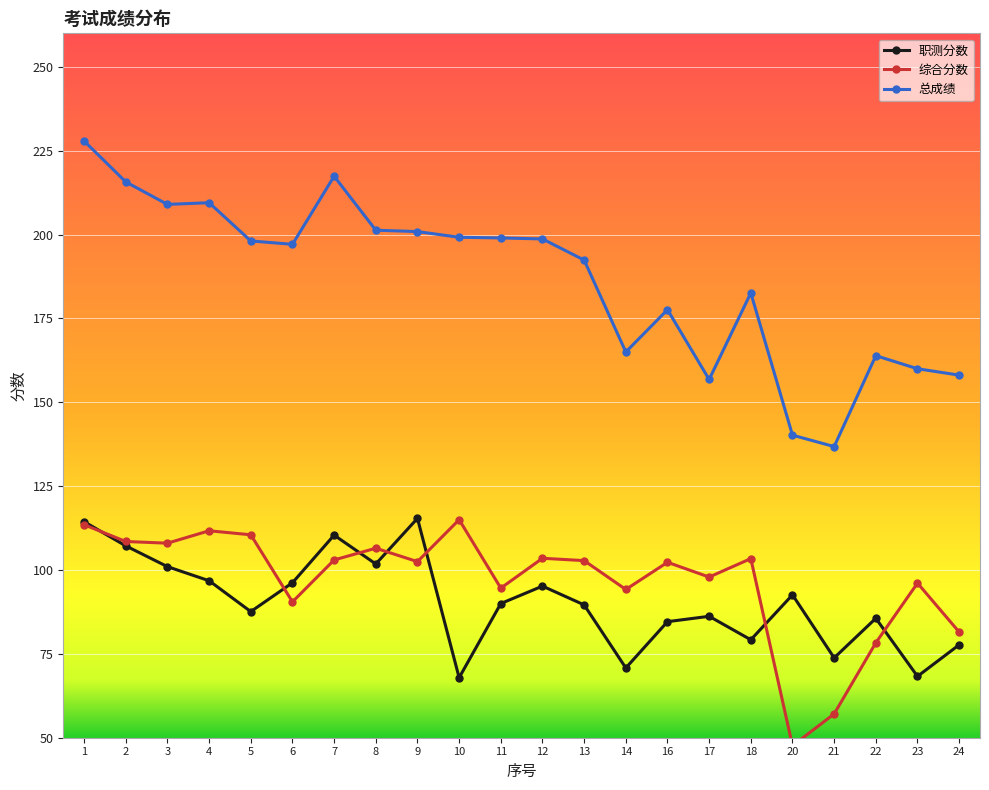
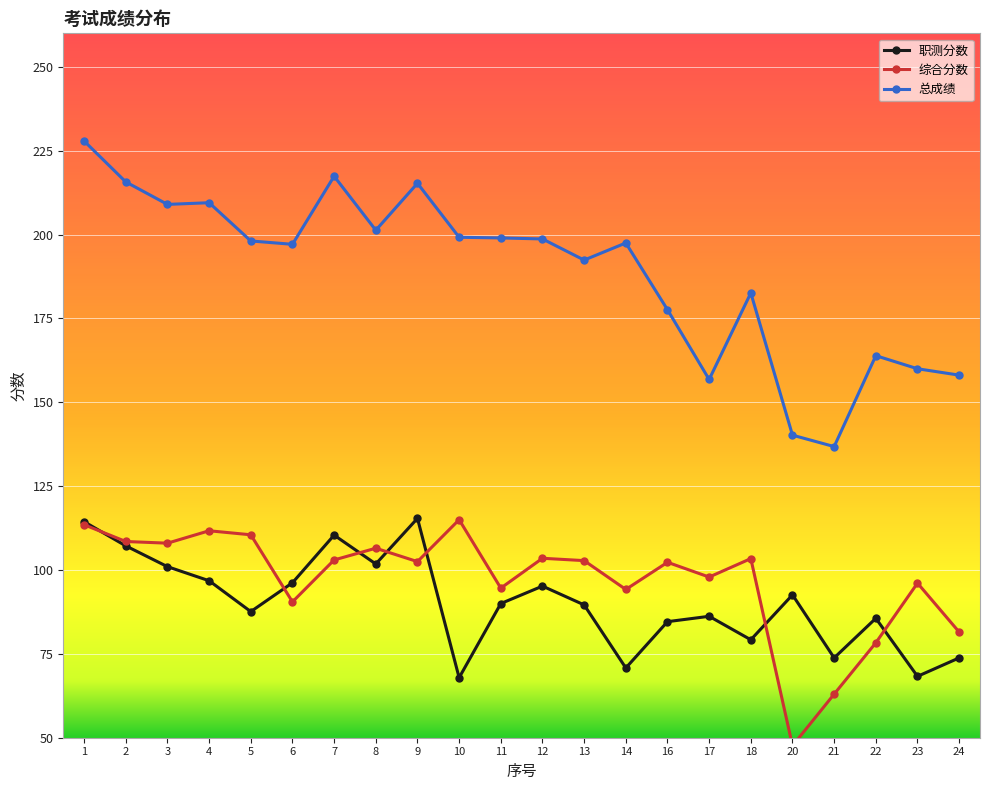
总成绩, 9: 201 -> 215
总成绩, 14: 165 -> 198
综合分数, 21: 57 -> 63
职测分数, 24: 78 -> 74
